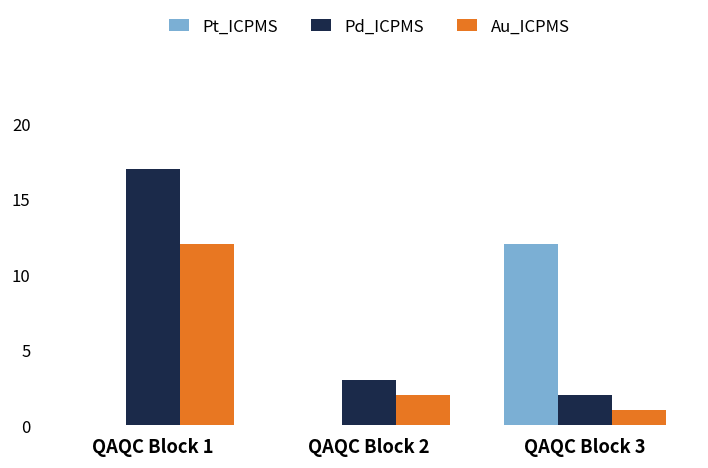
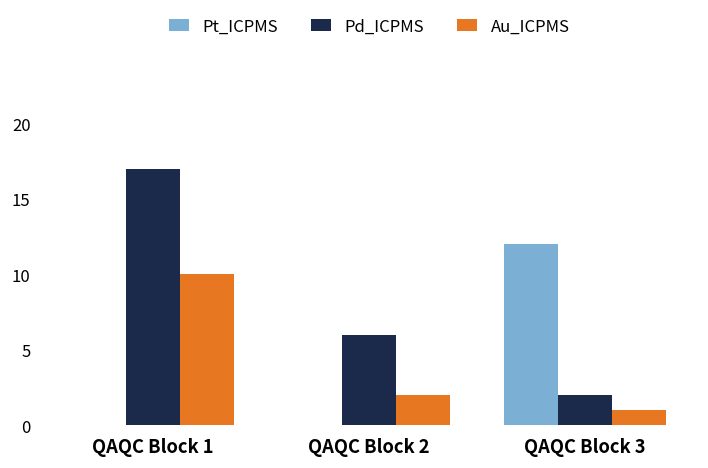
Au_ICPMS, QAQC Block 1: 12 -> 10
Pd_ICPMS, QAQC Block 2: 3 -> 6
